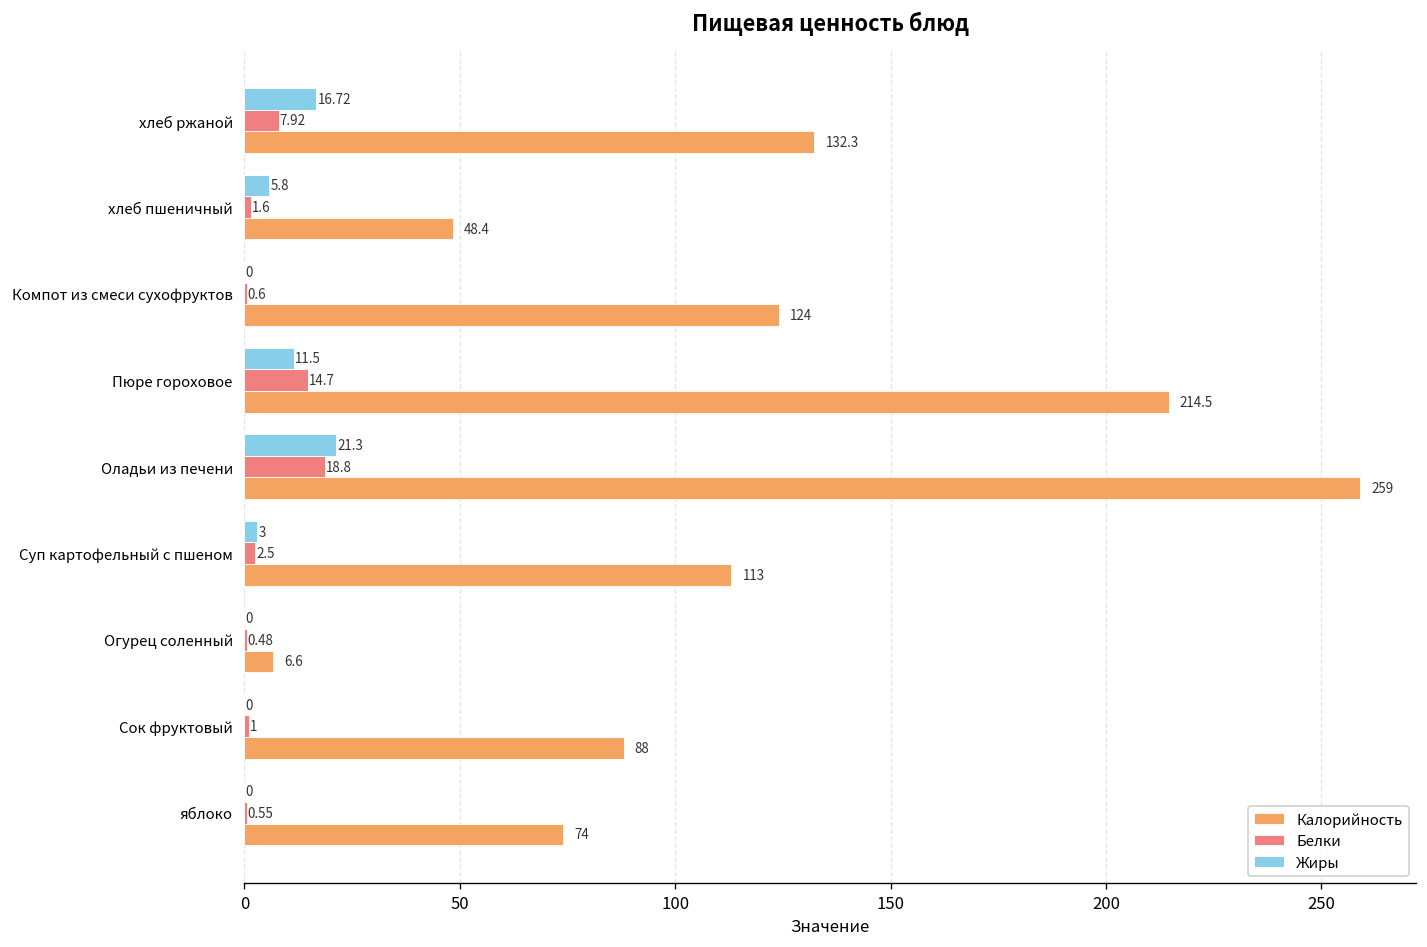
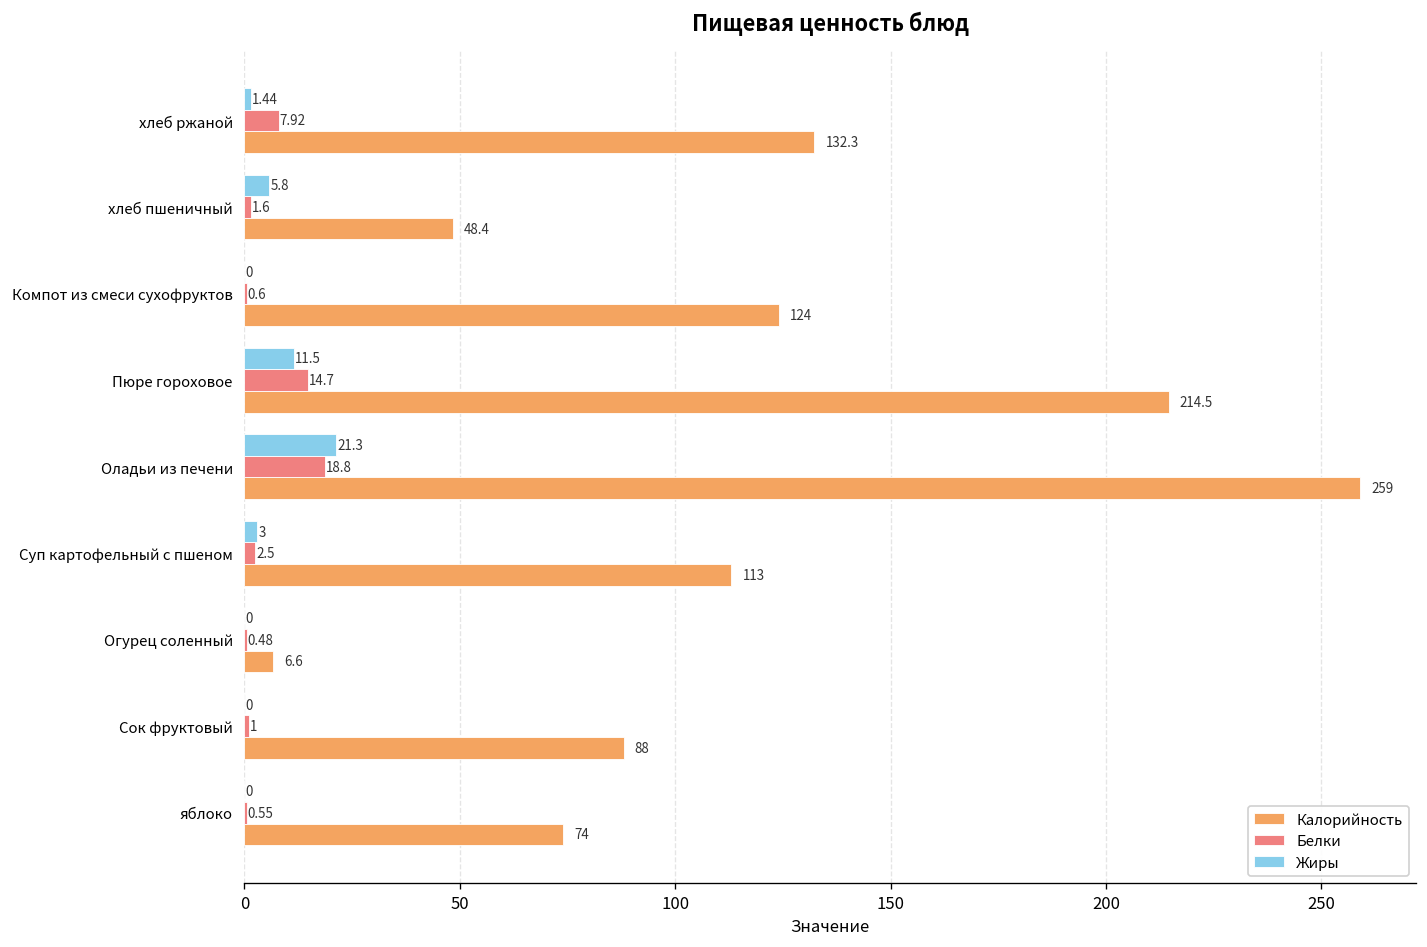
Жиры, хлеб ржаной: 16.72 -> 1.44
